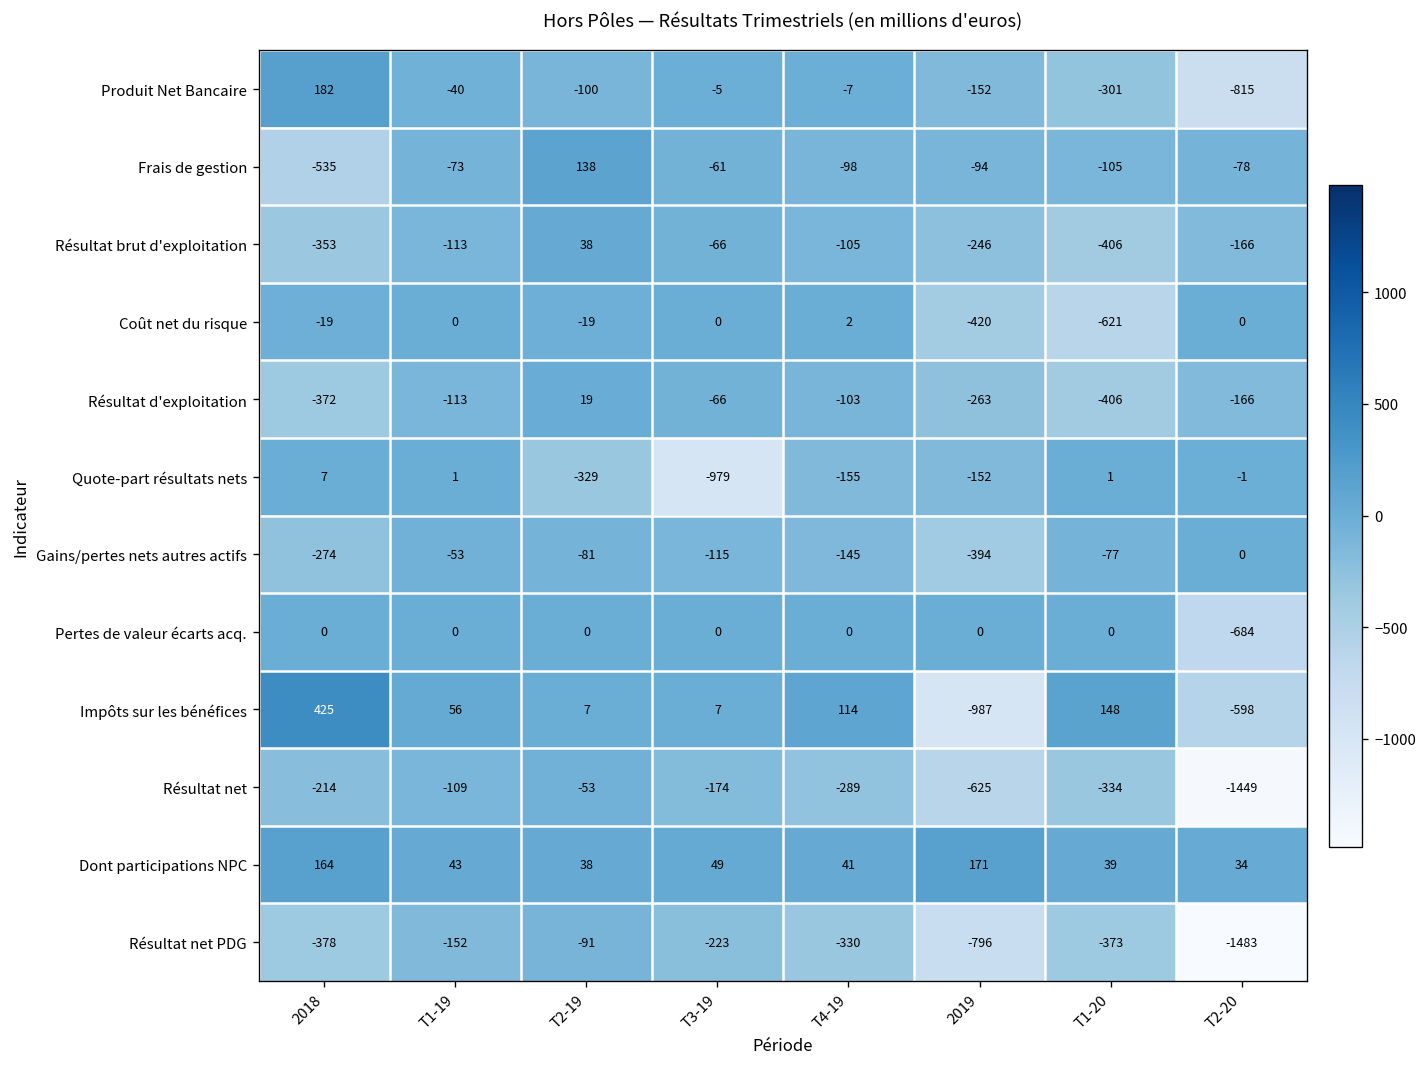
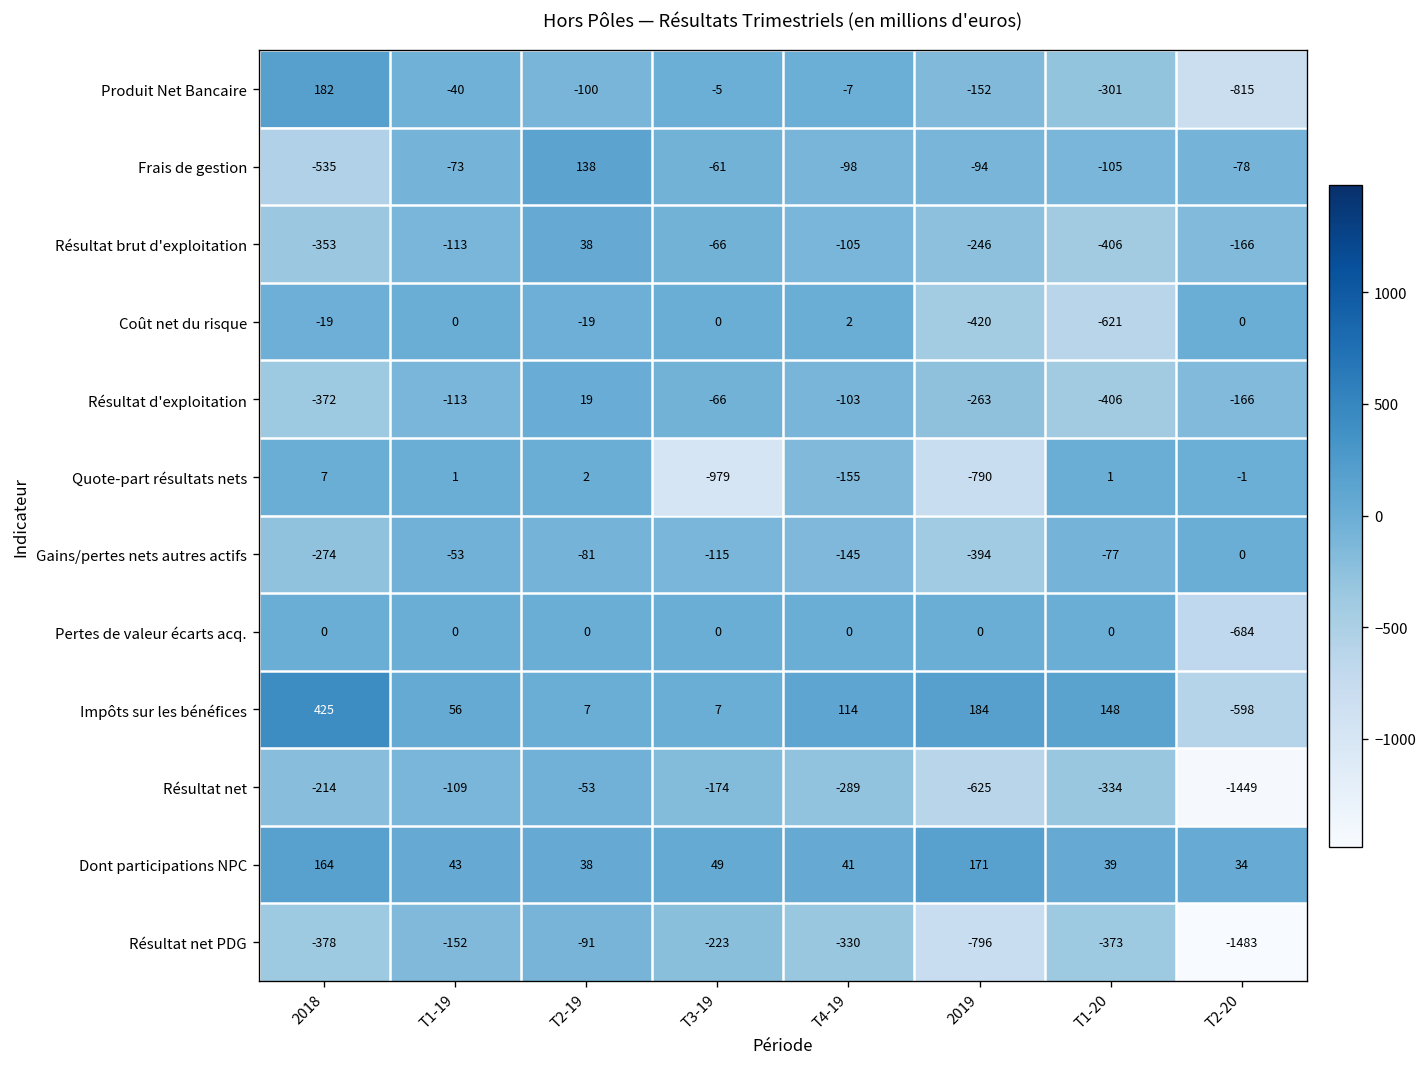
Quote-part résultats nets, T2-19: -329 -> 2
Quote-part résultats nets, 2019: -152 -> -790
Impôts sur les bénéfices, 2019: -987 -> 184
